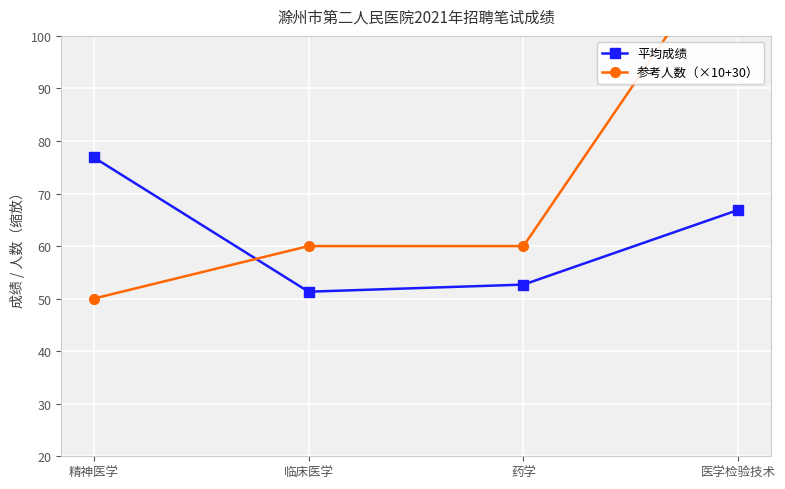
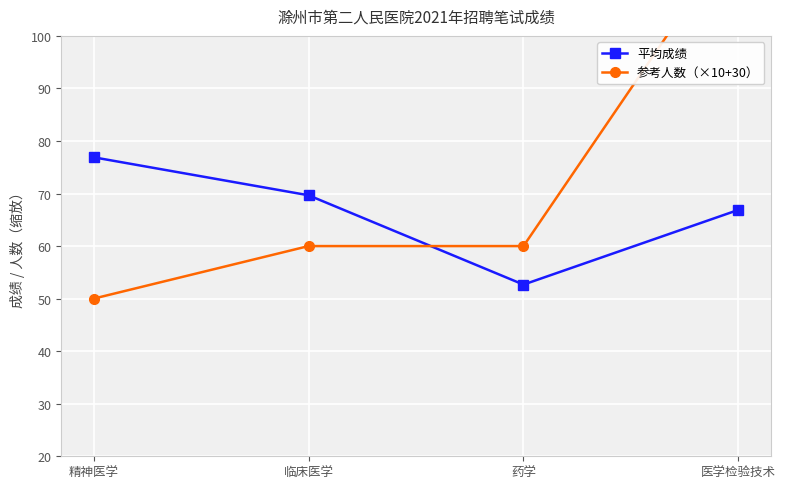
平均成绩, 临床医学: 51 -> 70
